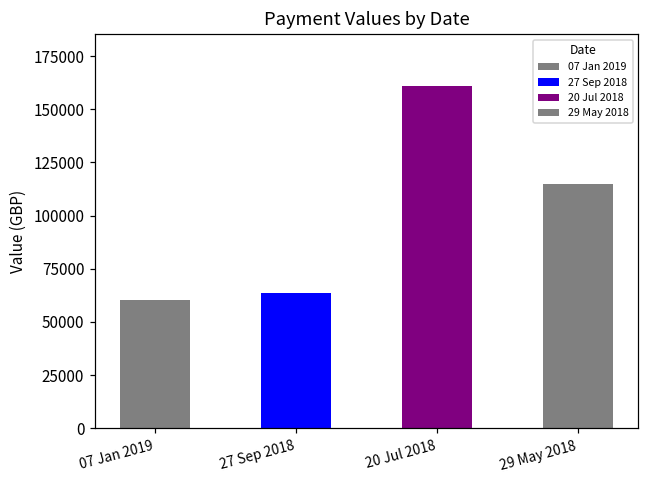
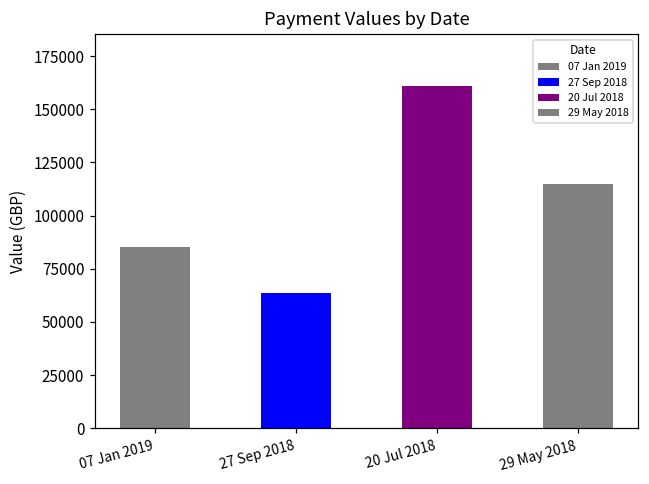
07 Jan 2019: 60000 -> 85000
